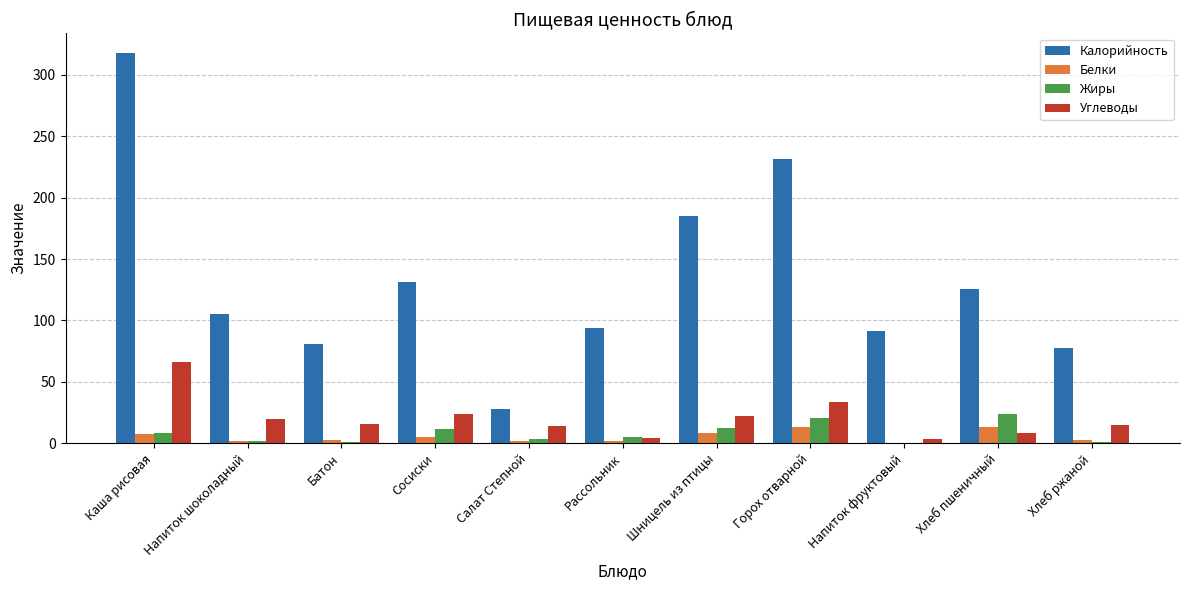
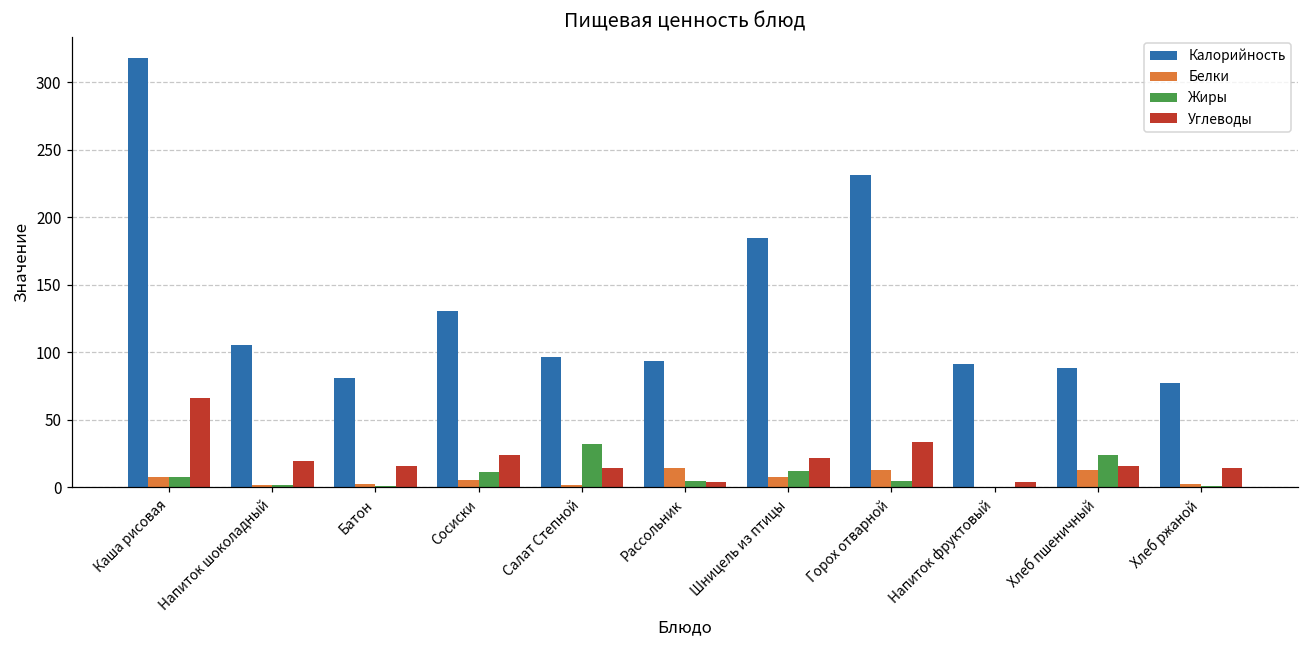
Калорийность, Салат Степной: 27 -> 97
Жиры, Салат Степной: 4 -> 32
Белки, Рассольник: 2 -> 14
Жиры, Горох отварной: 20 -> 5
Калорийность, Хлеб пшеничный: 126 -> 89
Углеводы, Хлеб пшеничный: 8 -> 16
